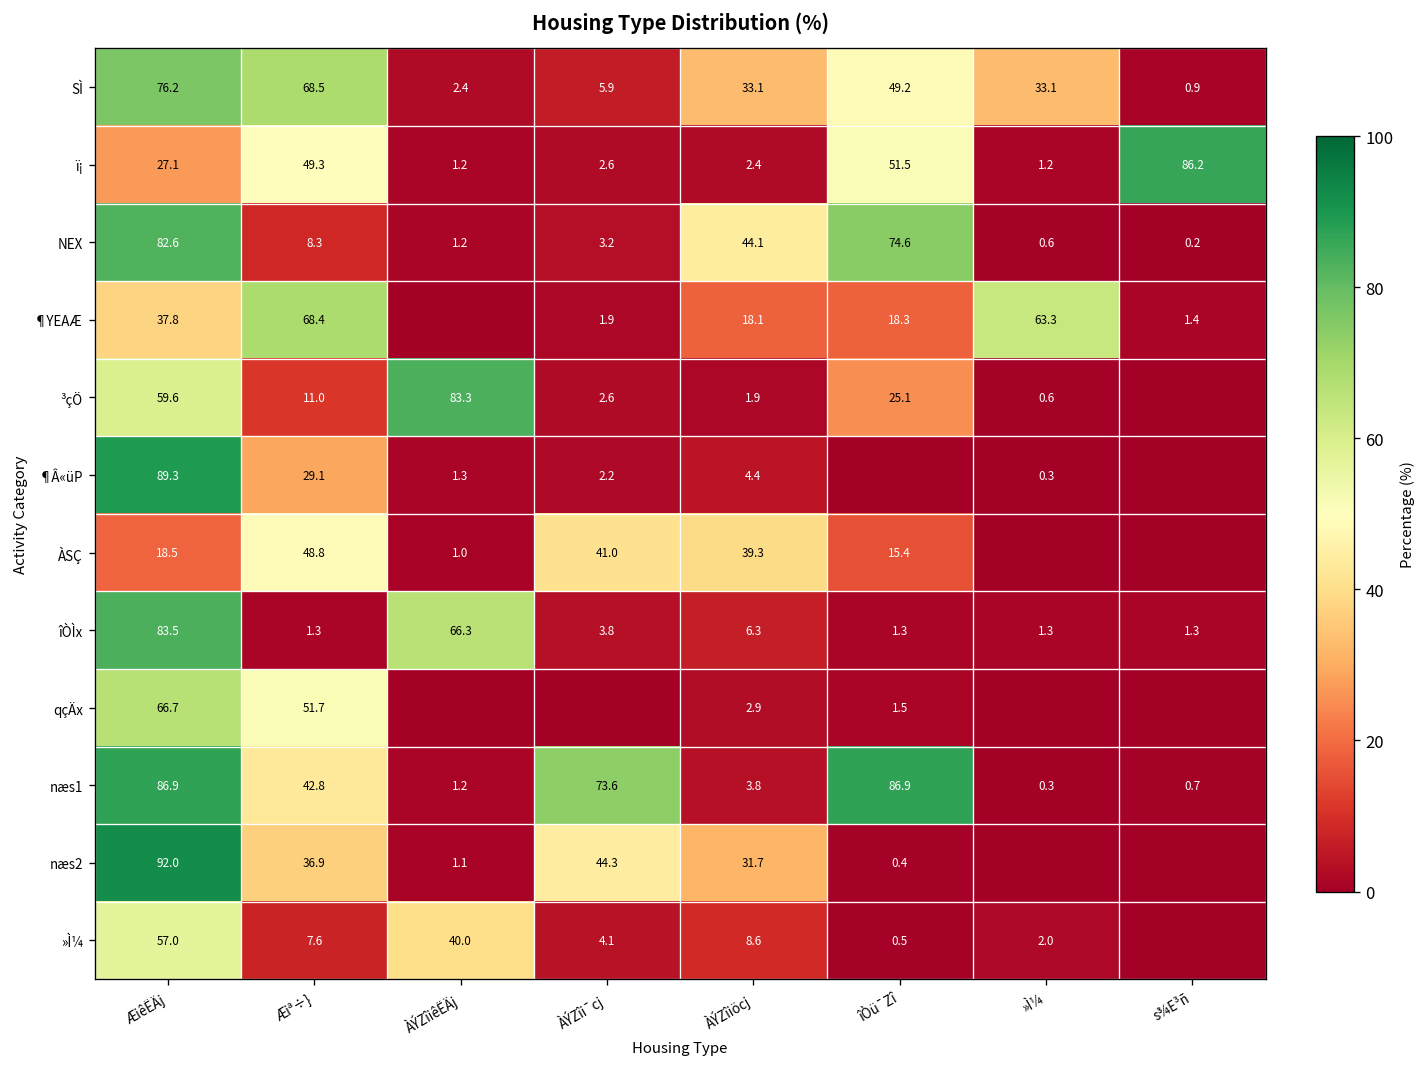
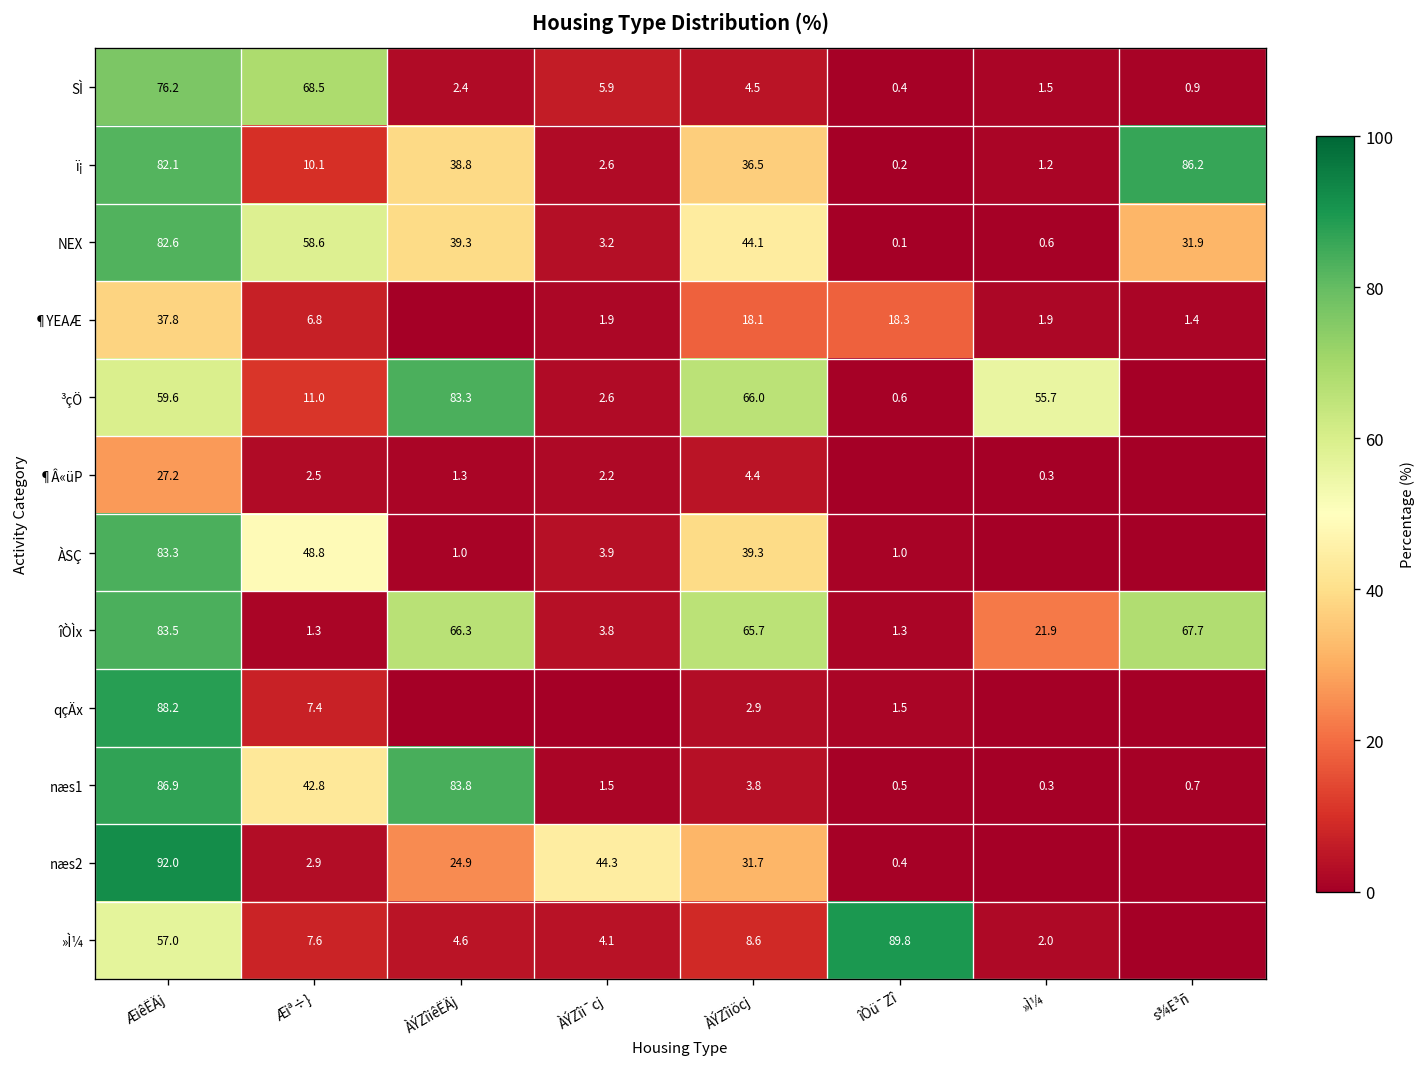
SÌ, ÀÝZîiöcj: 33.1 -> 4.5
SÌ, îÒü¯Zî: 49.2 -> 0.4
SÌ, »Ì¼: 33.1 -> 1.5
ï¡, ÆiêËÄj: 27.1 -> 82.1
ï¡, Æiª÷}: 49.3 -> 10.1
ï¡, ÀÝZîiêËÄj: 1.2 -> 38.8
ï¡, ÀÝZîiöcj: 2.4 -> 36.5
ï¡, îÒü¯Zî: 51.5 -> 0.2
NEX, Æiª÷}: 8.3 -> 58.6
NEX, ÀÝZîiêËÄj: 1.2 -> 39.3
NEX, îÒü¯Zî: 74.6 -> 0.1
NEX, s¾E³ñ: 0.2 -> 31.9
¶YEAÆ, Æiª÷}: 68.4 -> 6.8
¶YEAÆ, »Ì¼: 63.3 -> 1.9
³çÖ, ÀÝZîiöcj: 1.9 -> 66.0
³çÖ, îÒü¯Zî: 25.1 -> 0.6
³çÖ, »Ì¼: 0.6 -> 55.7
¶Â«üP, ÆiêËÄj: 89.3 -> 27.2
¶Â«üP, Æiª÷}: 29.1 -> 2.5
ÀSÇ, ÆiêËÄj: 18.5 -> 83.3
ÀSÇ, ÀÝZîi¯cj: 41.0 -> 3.9
ÀSÇ, îÒü¯Zî: 15.4 -> 1.0
îÒÌx, ÀÝZîiöcj: 6.3 -> 65.7
îÒÌx, »Ì¼: 1.3 -> 21.9
îÒÌx, s¾E³ñ: 1.3 -> 67.7
qçÄx, ÆiêËÄj: 66.7 -> 88.2
qçÄx, Æiª÷}: 51.7 -> 7.4
næs1, ÀÝZîiêËÄj: 1.2 -> 83.8
næs1, ÀÝZîi¯cj: 73.6 -> 1.5
næs1, îÒü¯Zî: 86.9 -> 0.5
næs2, Æiª÷}: 36.9 -> 2.9
næs2, ÀÝZîiêËÄj: 1.1 -> 24.9
»Ì¼, ÀÝZîiêËÄj: 40.0 -> 4.6
»Ì¼, îÒü¯Zî: 0.5 -> 89.8
